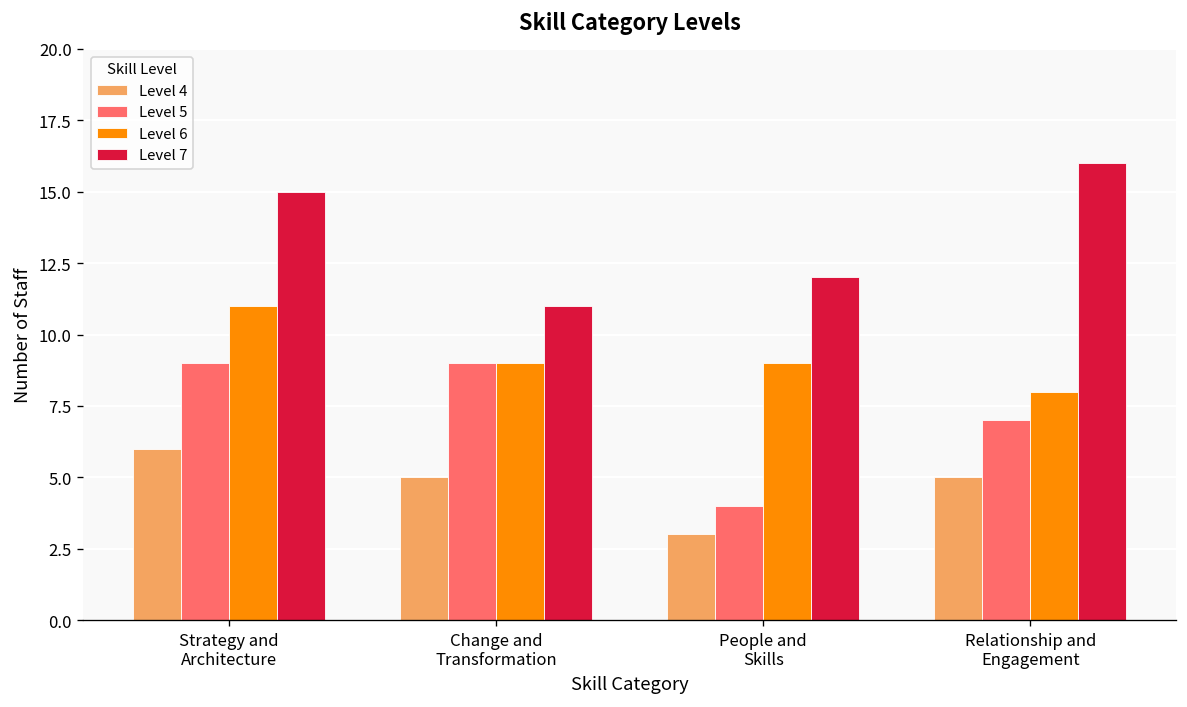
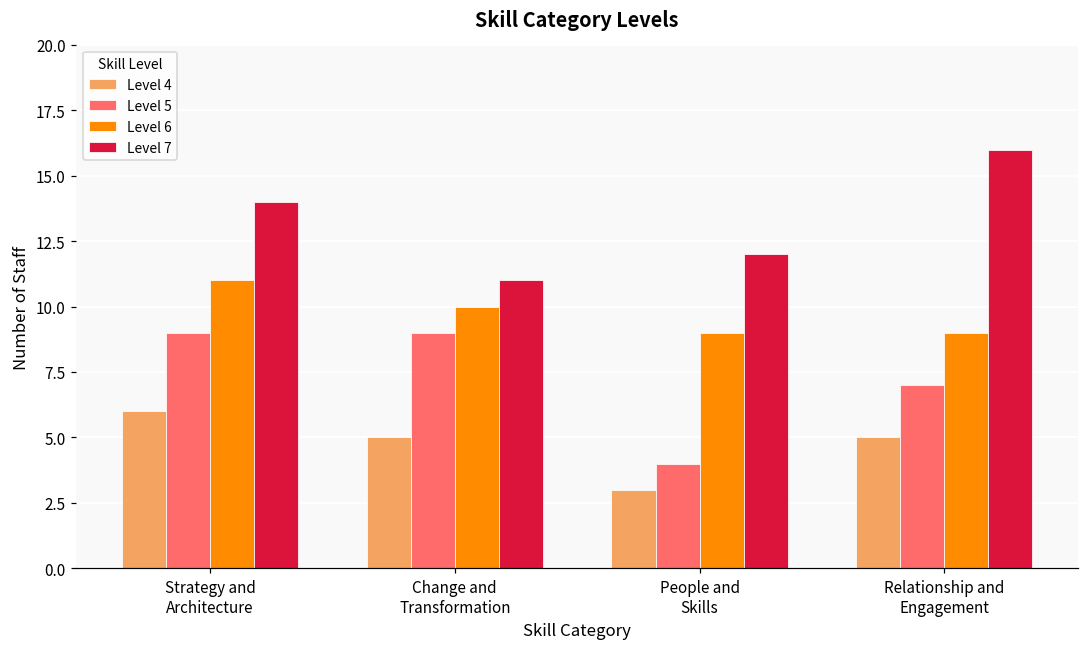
Level 7, Strategy and Architecture: 15 -> 14
Level 6, Change and Transformation: 9 -> 10
Level 6, Relationship and Engagement: 8 -> 9
